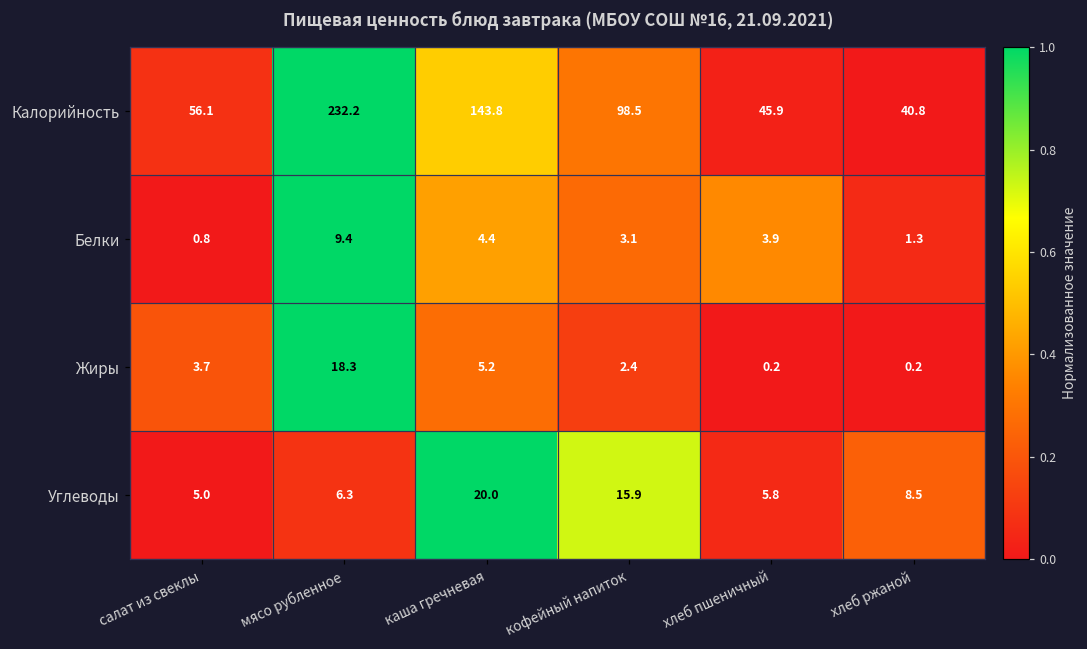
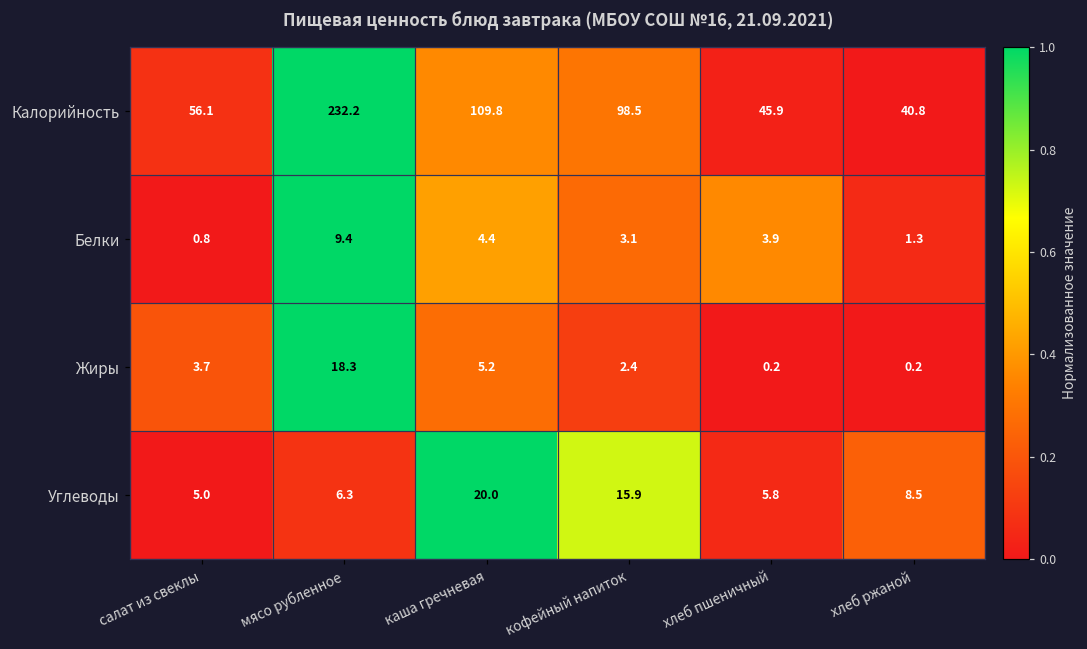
Калорийность, каша гречневая: 143.8 -> 109.8
